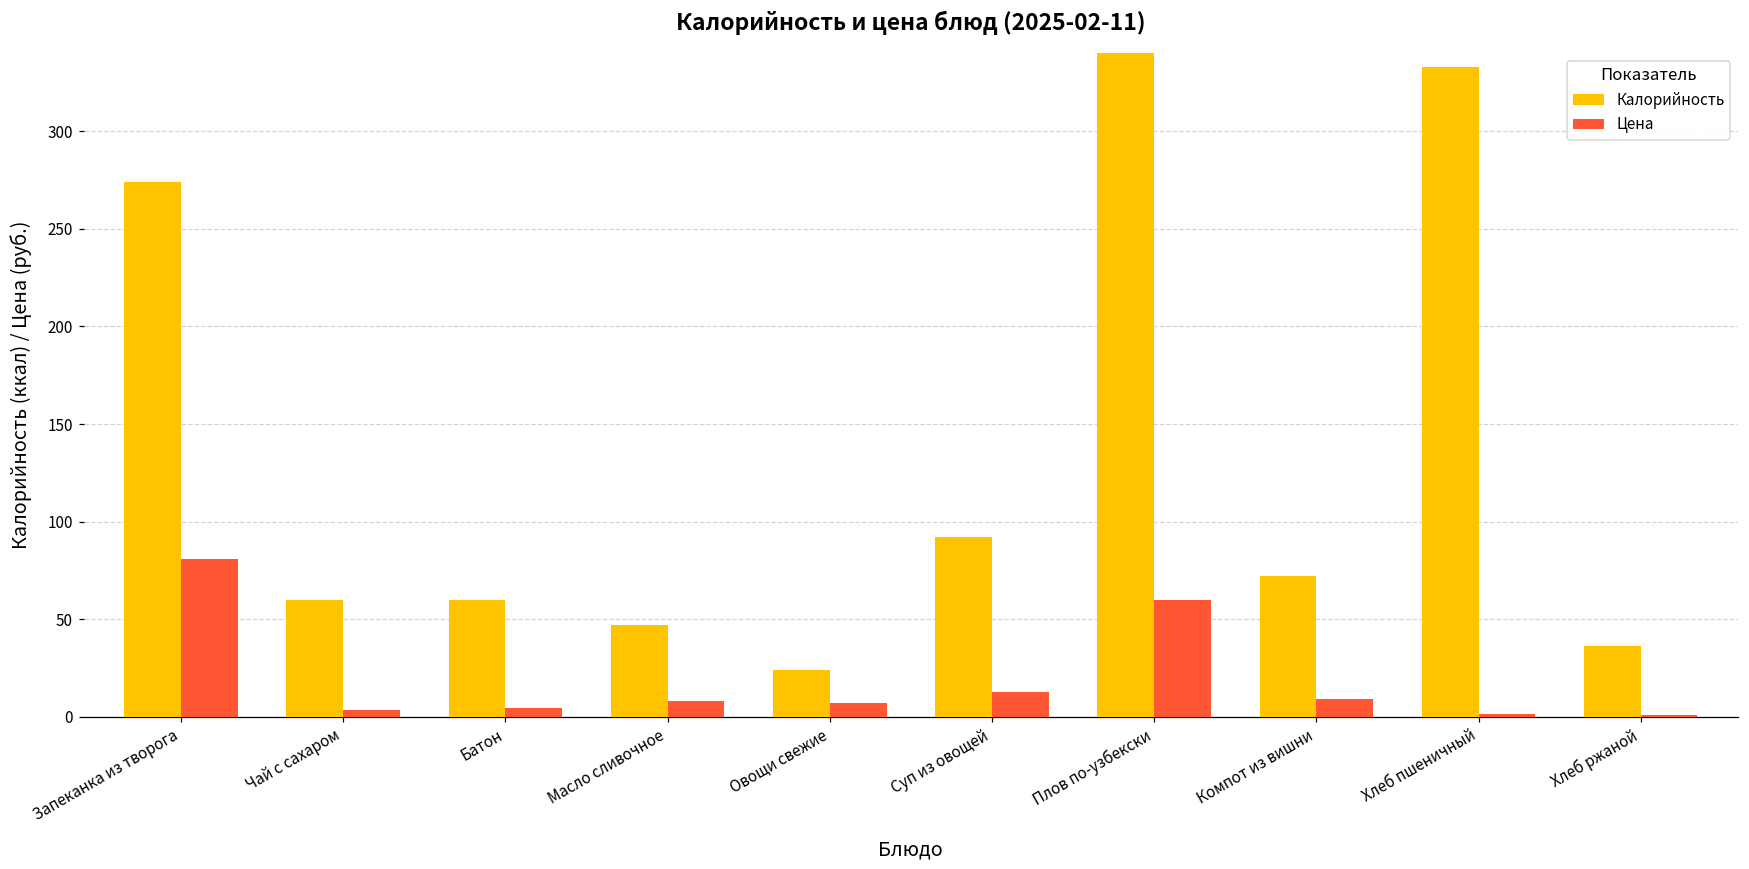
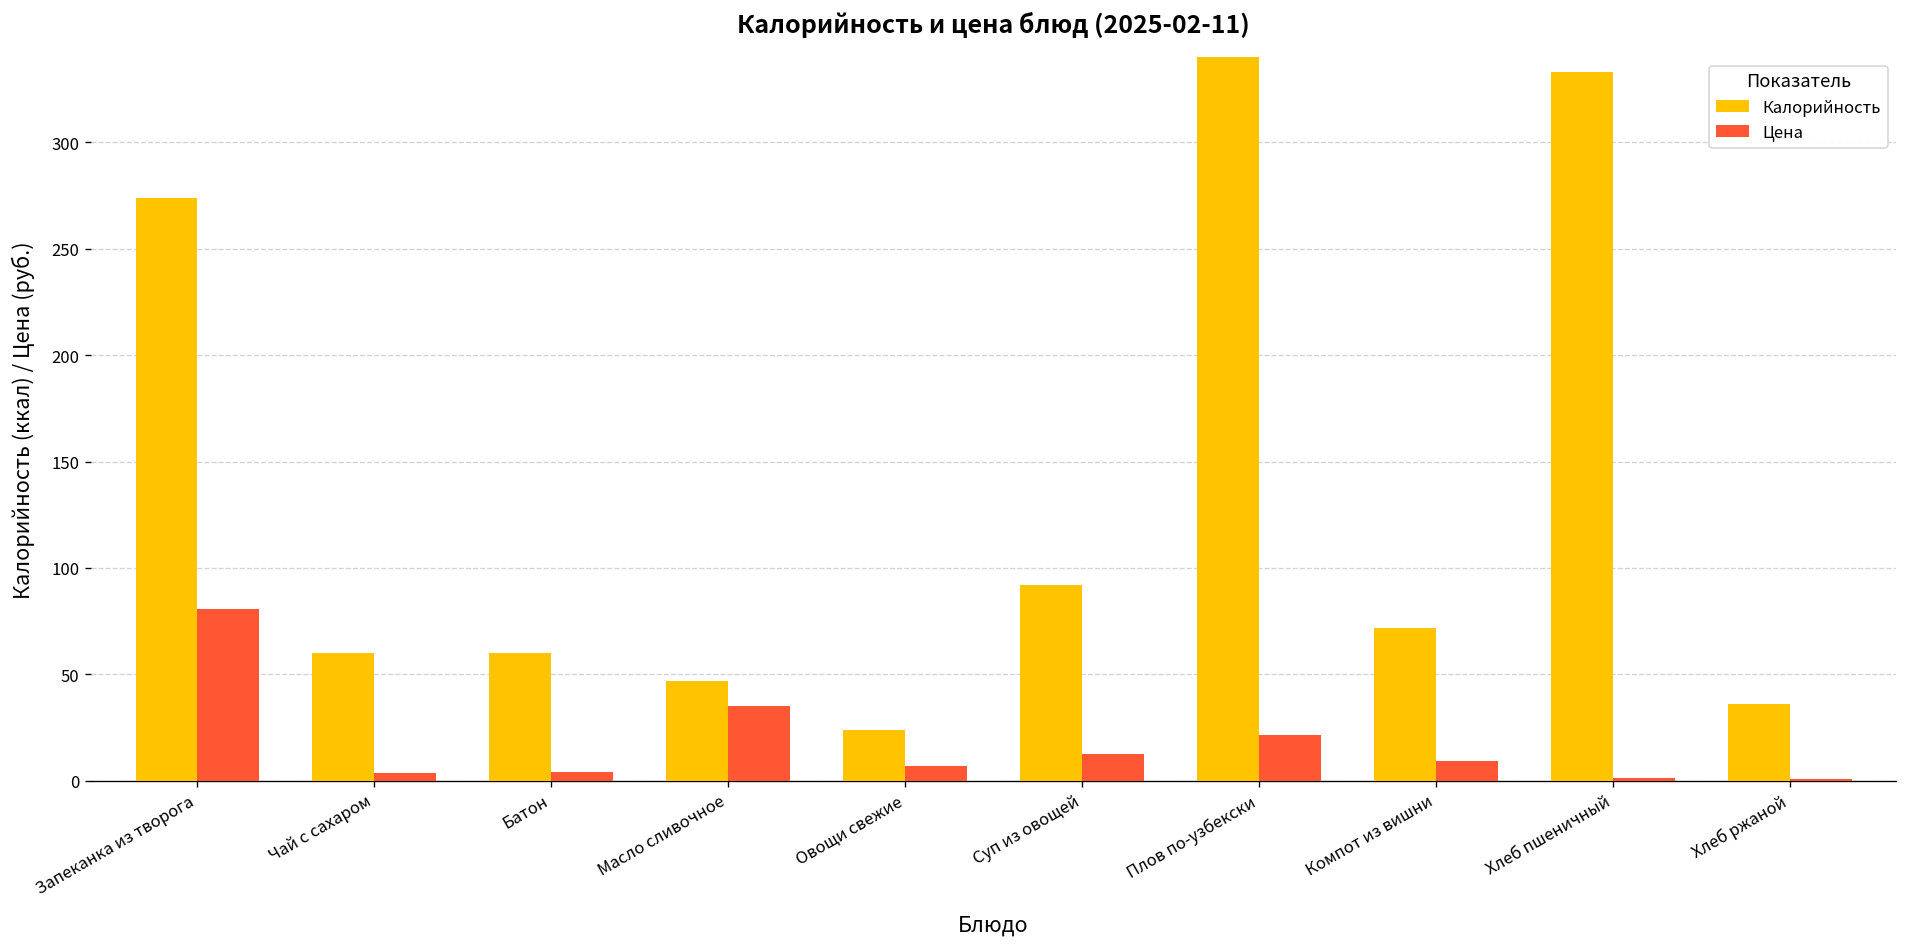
Цена, Масло сливочное: 8 -> 35
Цена, Плов по-узбекски: 60 -> 22
